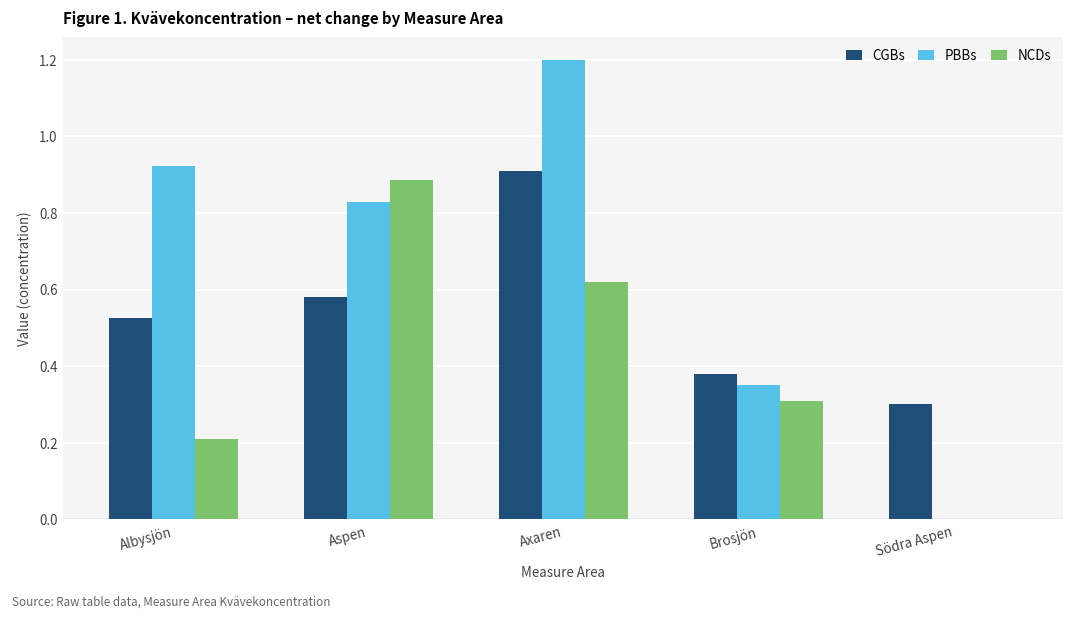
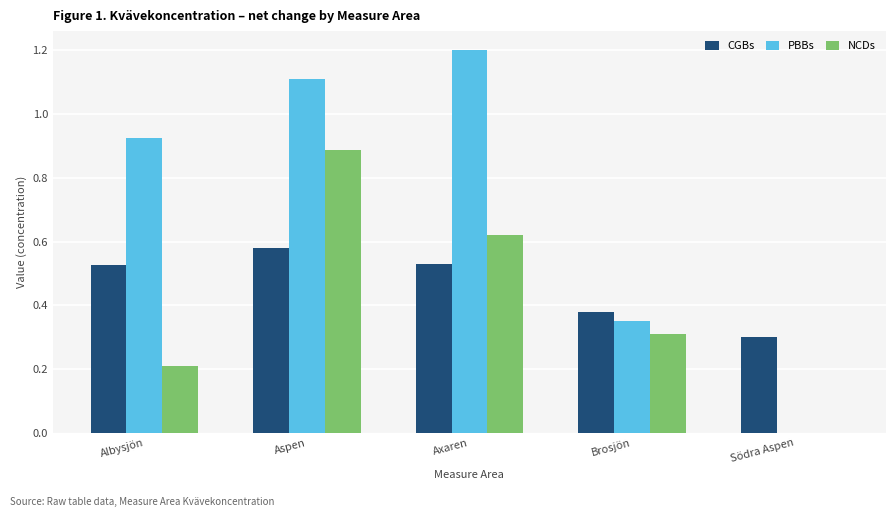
PBBs, Aspen: 0.83 -> 1.11
CGBs, Axaren: 0.91 -> 0.53
